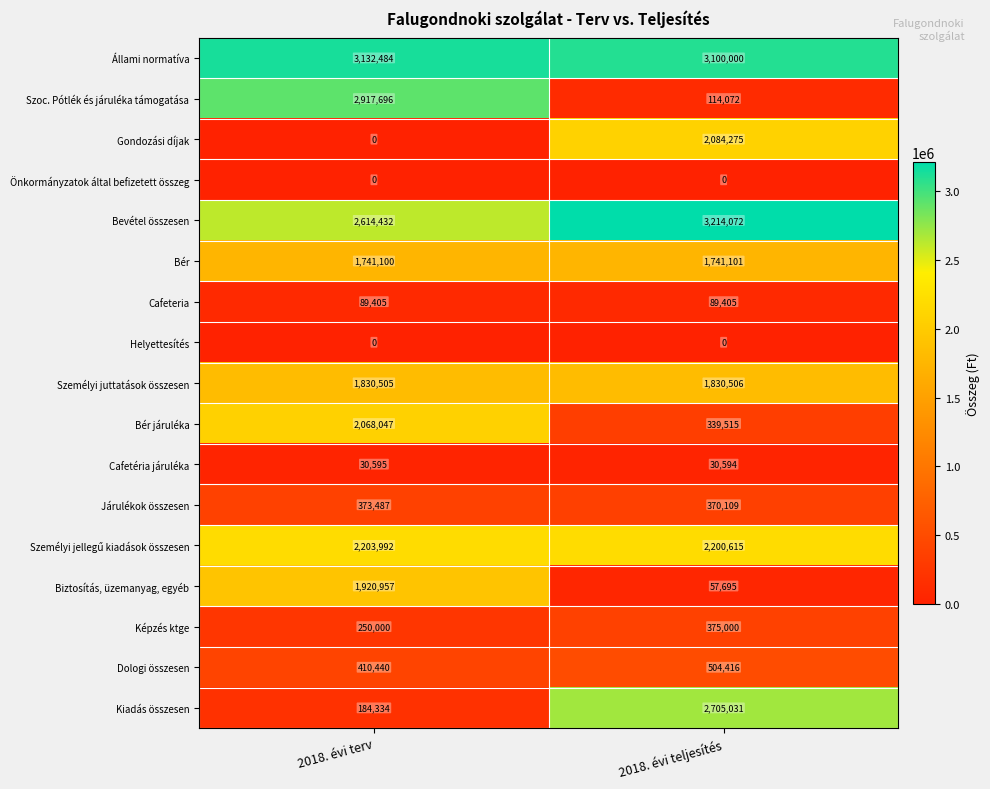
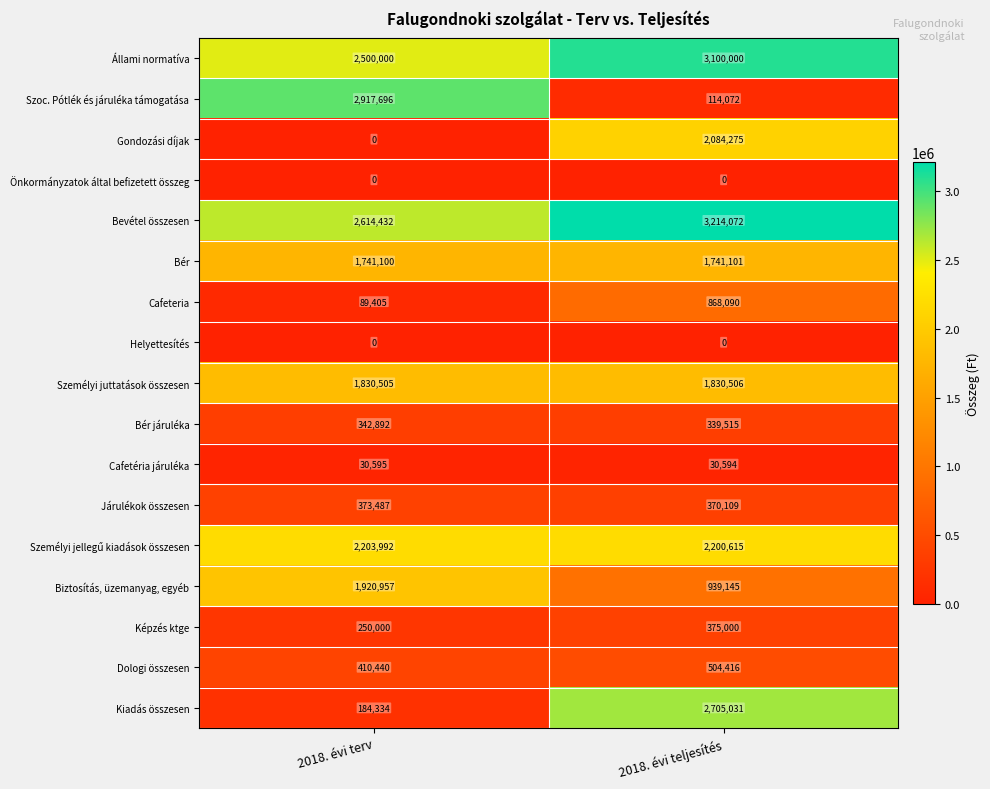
Állami normatíva, 2018. évi terv: 3,132,484 -> 2,500,000
Cafeteria, 2018. évi teljesítés: 89,405 -> 868,090
Bér járuléka, 2018. évi terv: 2,068,047 -> 342,892
Biztosítás, üzemanyag, egyéb, 2018. évi teljesítés: 57,695 -> 939,145
